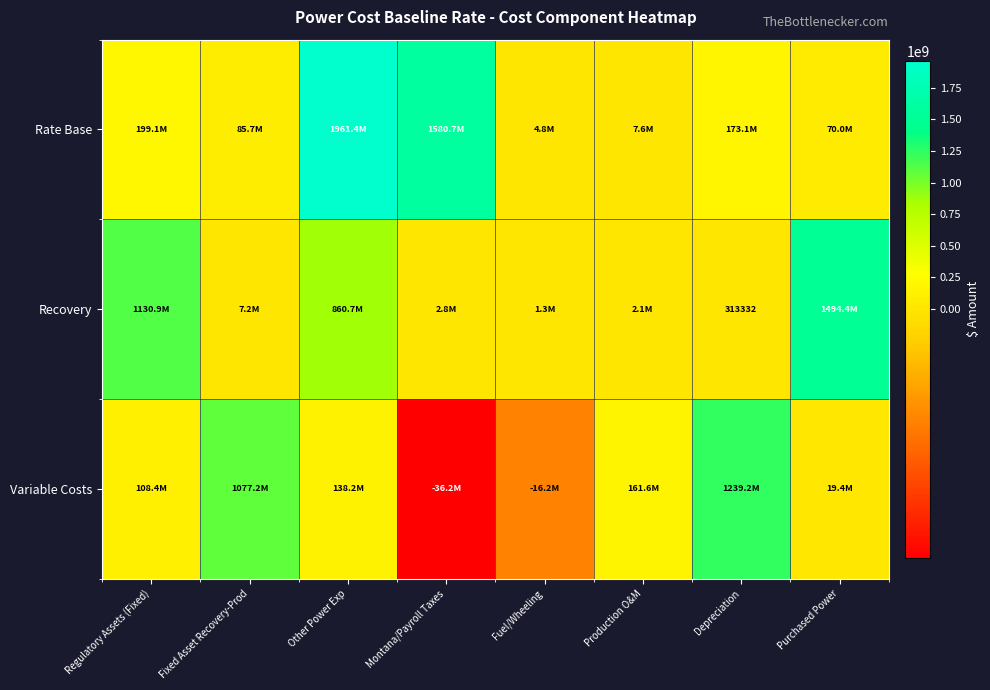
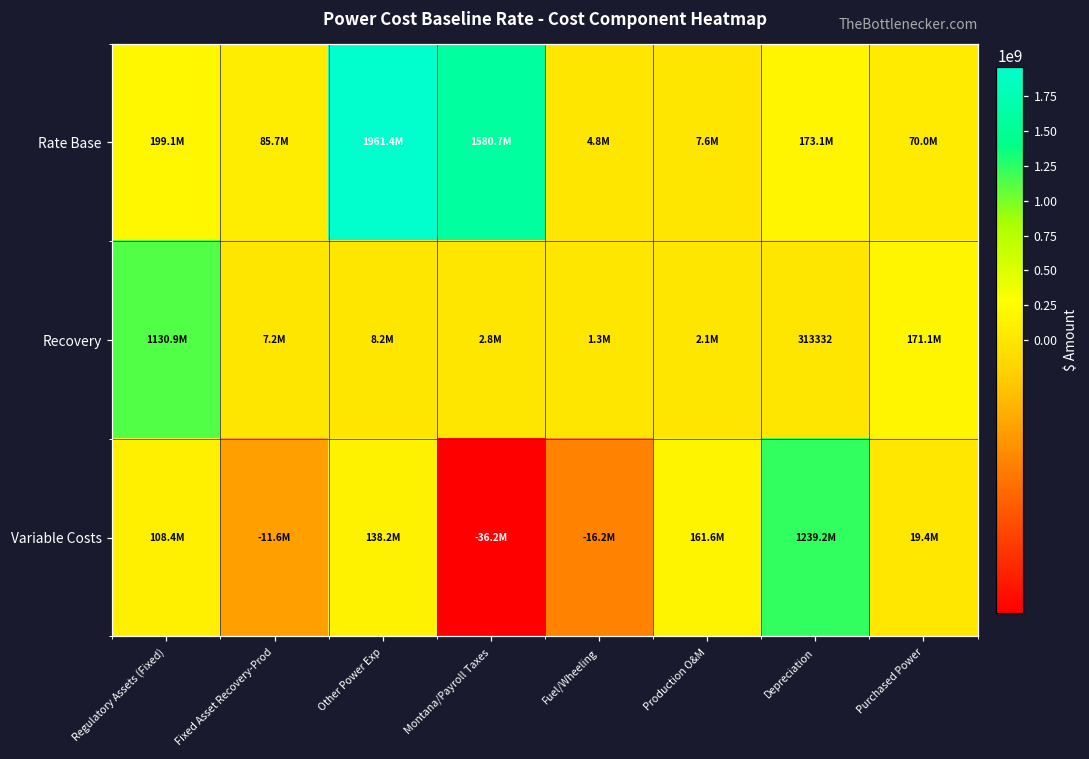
Recovery, Other Power Exp: 860.7M -> 8.2M
Recovery, Purchased Power: 1494.4M -> 171.1M
Variable Costs, Fixed Asset Recovery-Prod: 1077.2M -> -11.6M
